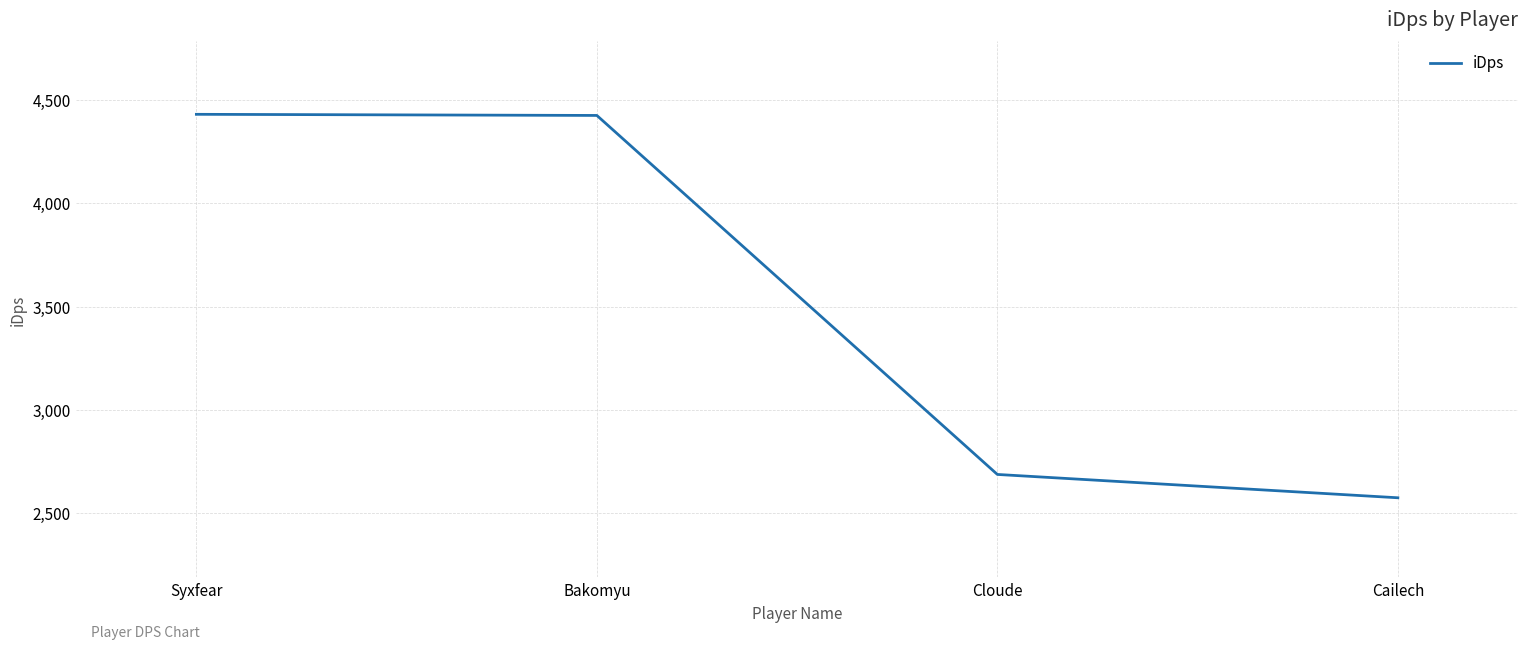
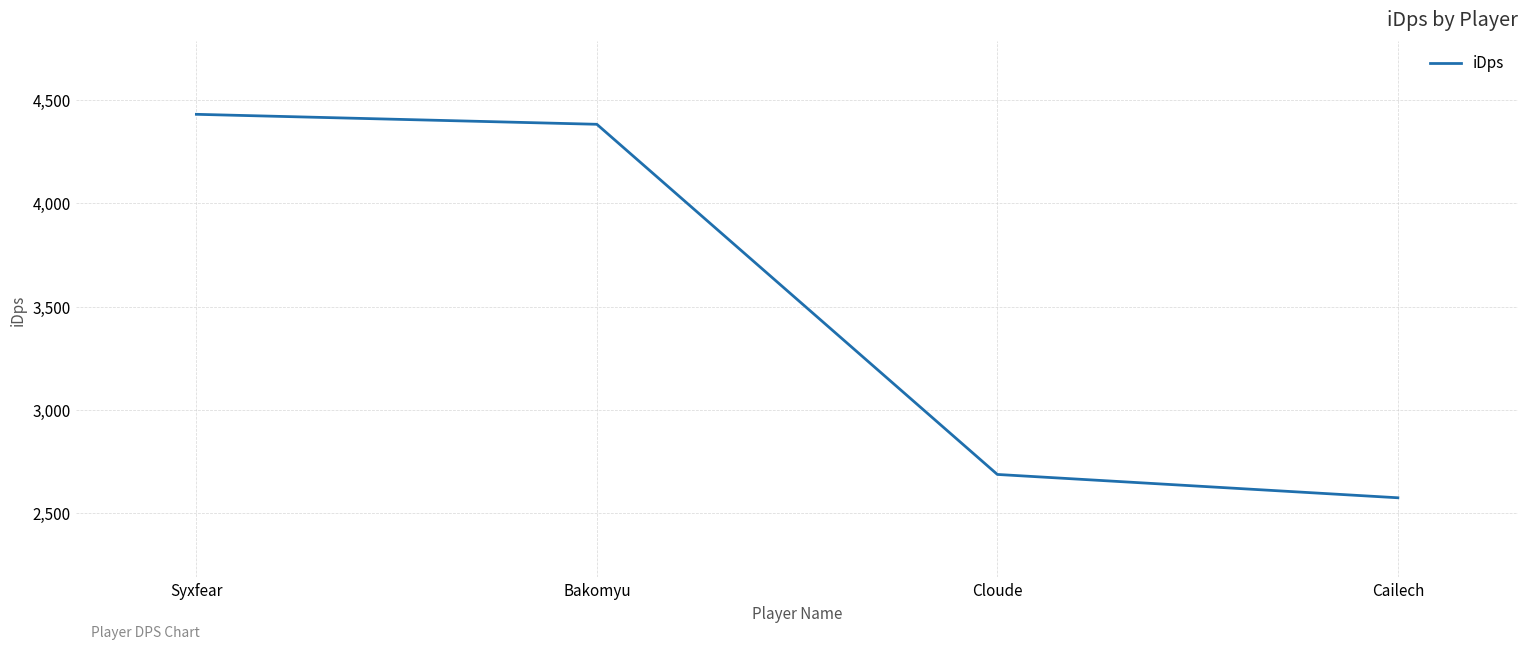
Bakomyu: 4,430 -> 4,380
